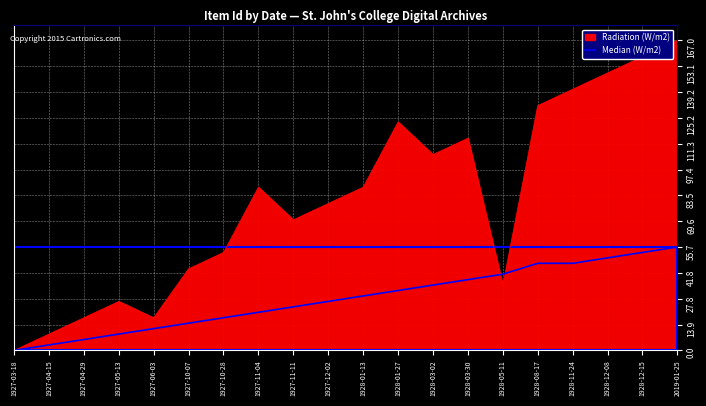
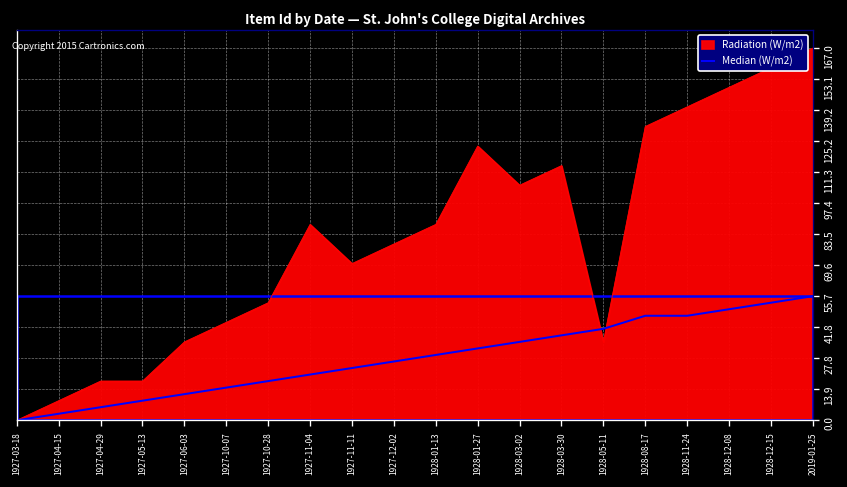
Radiation (W/m2), 1927-05-13: 26 -> 18
Radiation (W/m2), 1927-06-03: 18 -> 35
